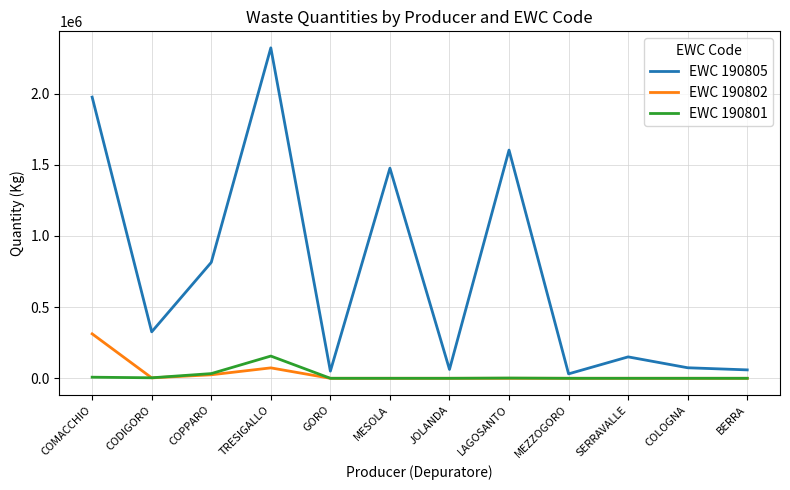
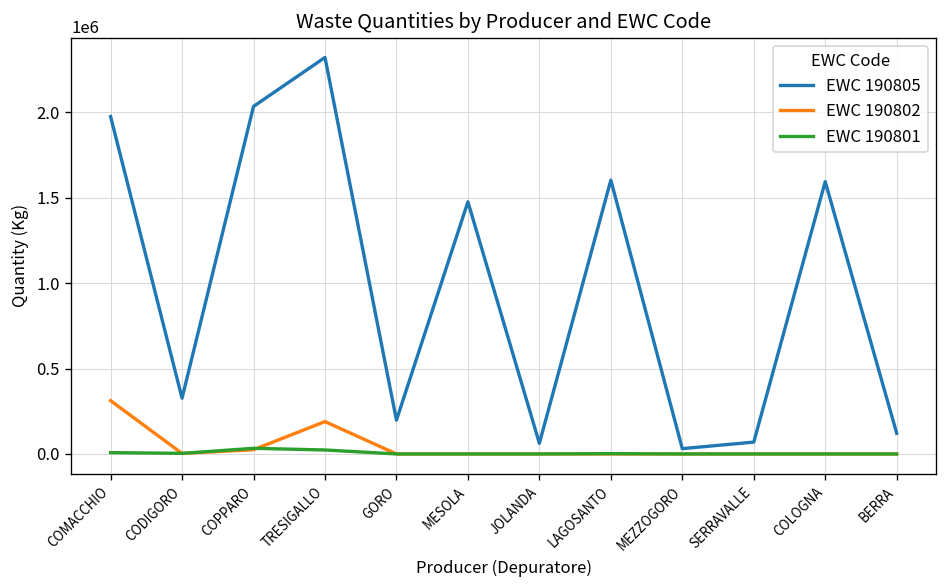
EWC 190805, COPPARO: 810000 -> 2040000
EWC 190802, TRESIGALLO: 70000 -> 190000
EWC 190801, TRESIGALLO: 160000 -> 20000
EWC 190805, GORO: 50000 -> 200000
EWC 190805, SERRAVALLE: 150000 -> 70000
EWC 190805, COLOGNA: 70000 -> 1590000
EWC 190805, BERRA: 60000 -> 120000
